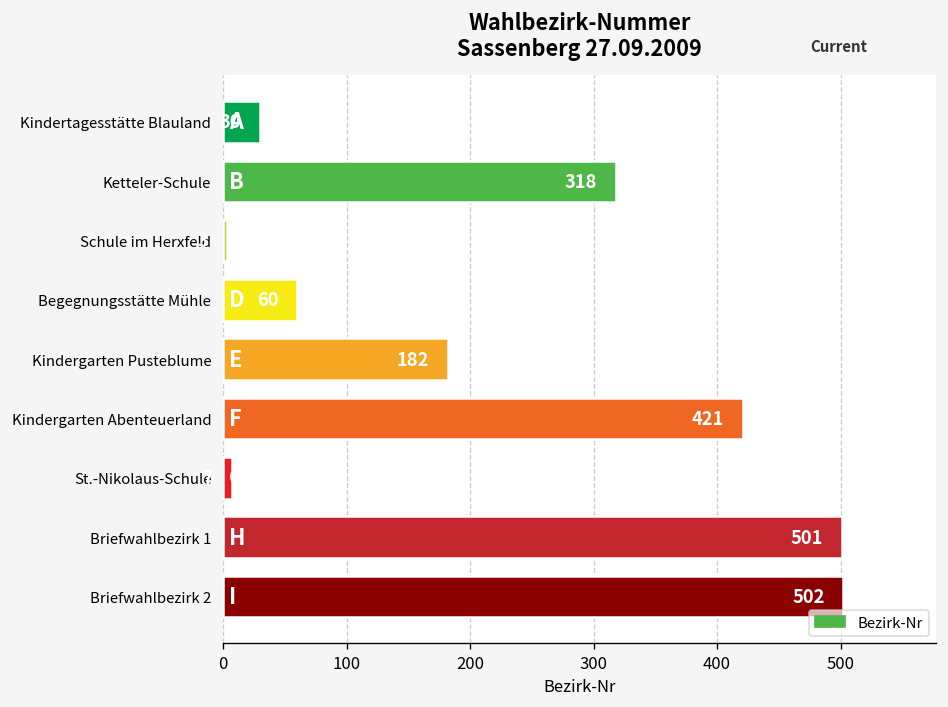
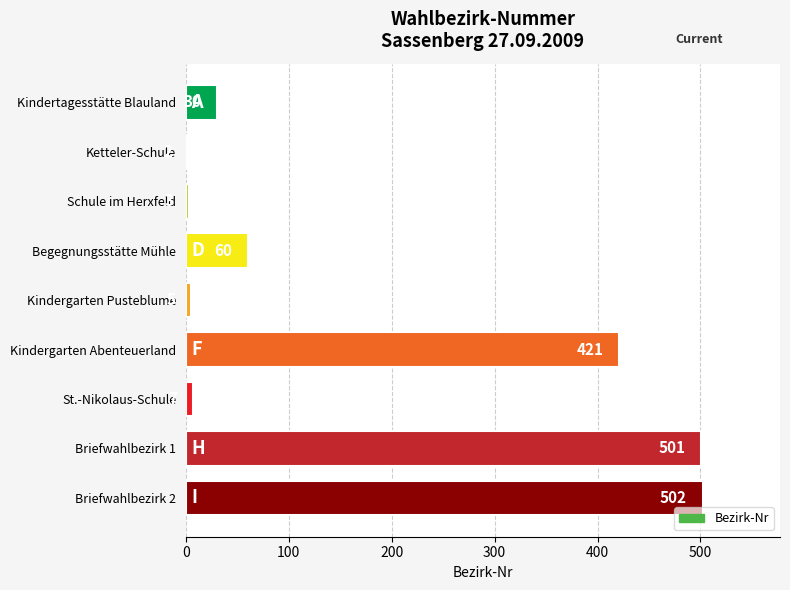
Ketteler-Schule: 318 -> 2
Kindergarten Pusteblume: 182 -> 5
